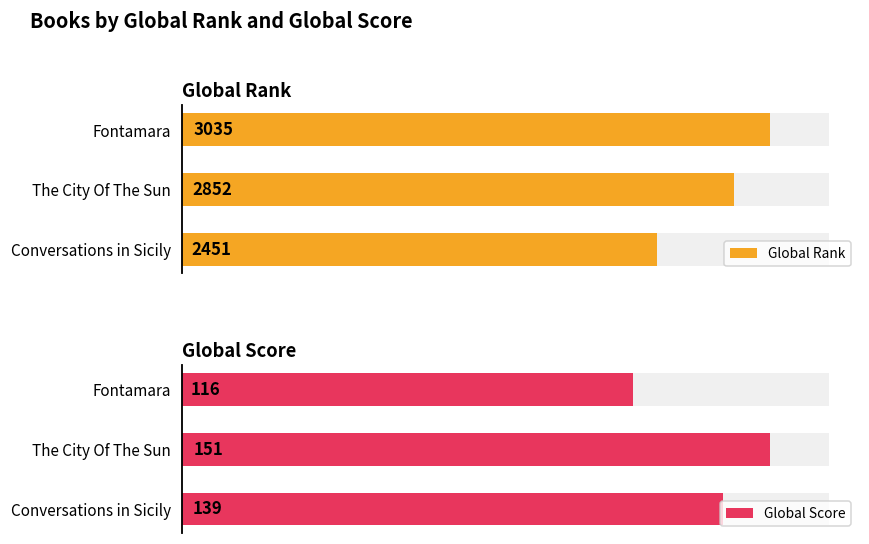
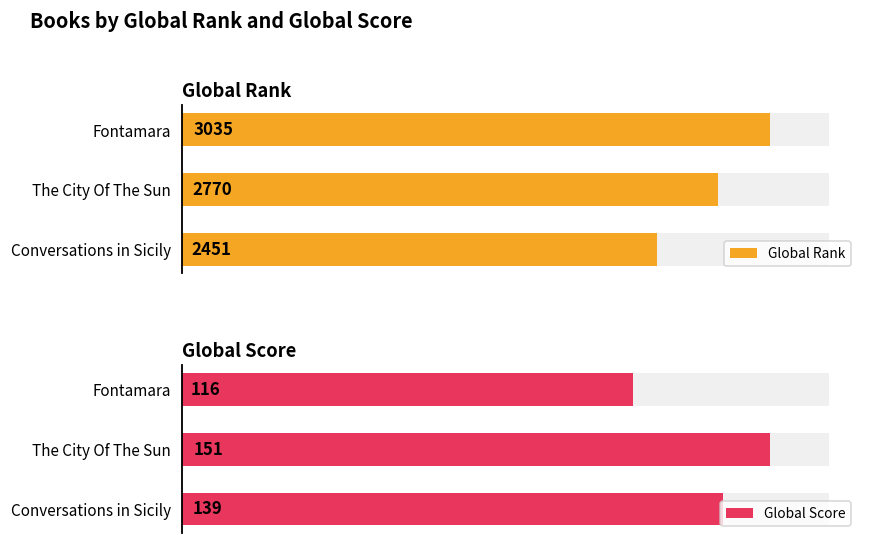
Global Rank, Global Rank, The City Of The Sun: 2852 -> 2770
